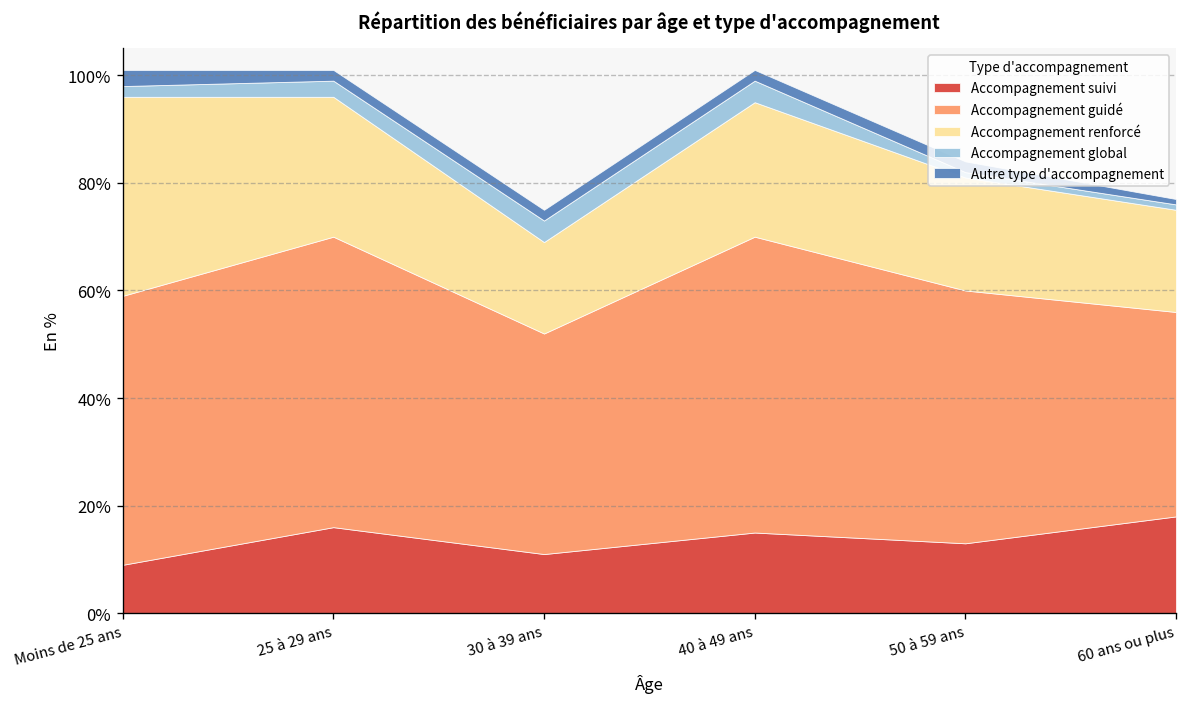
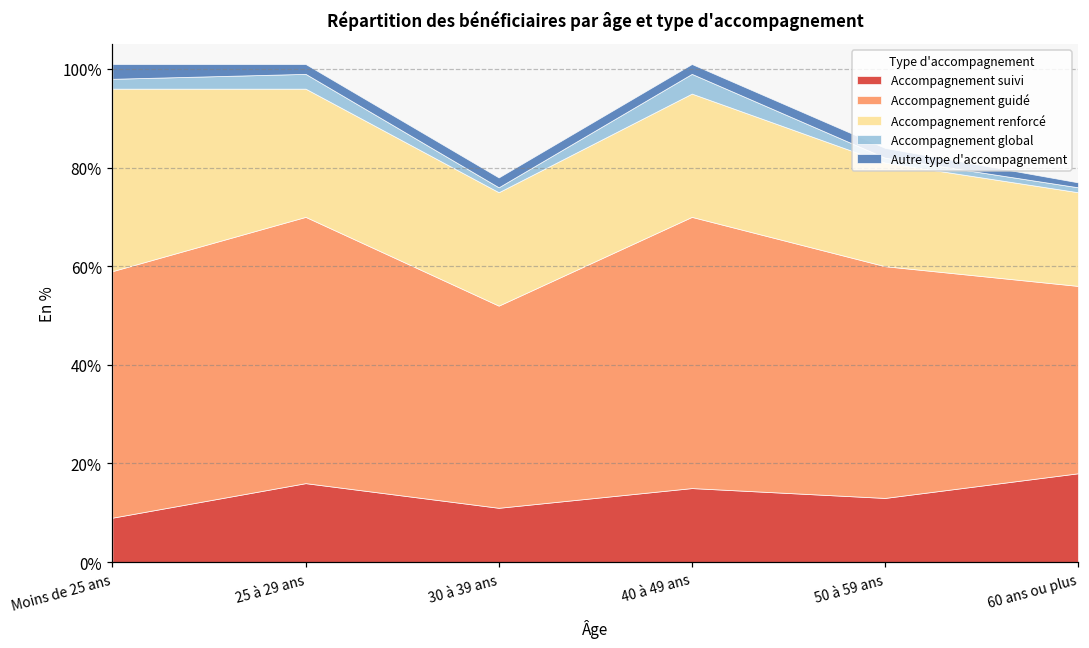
Accompagnement renforcé, 30 à 39 ans: 17% -> 23%
Accompagnement global, 30 à 39 ans: 4% -> 1%
